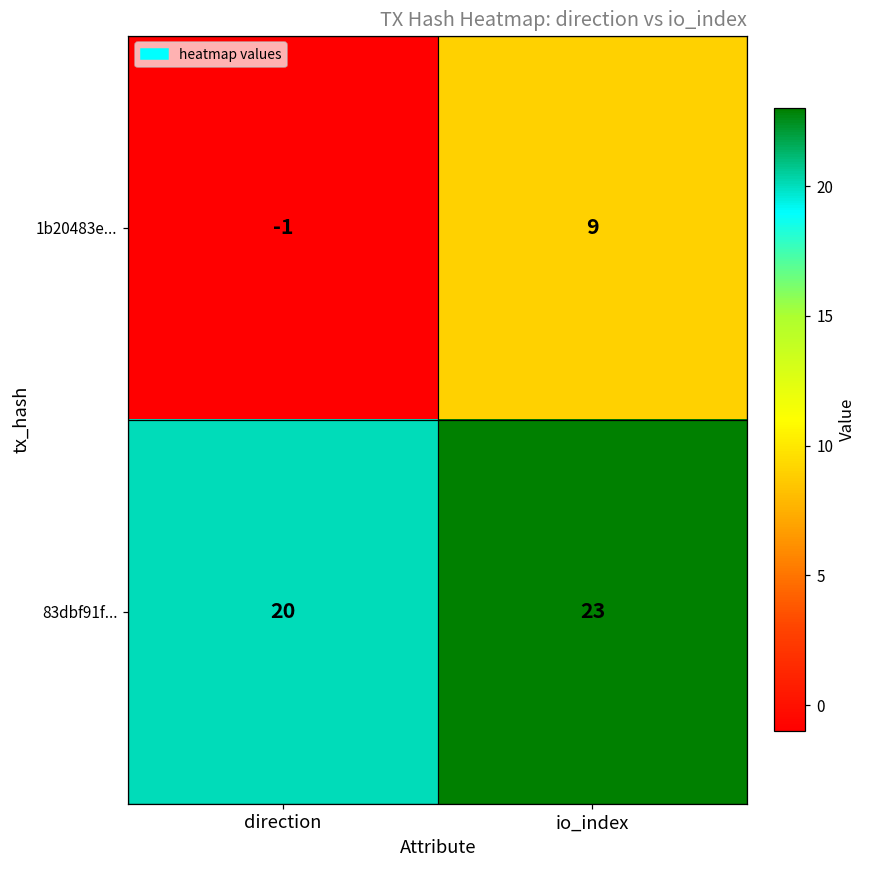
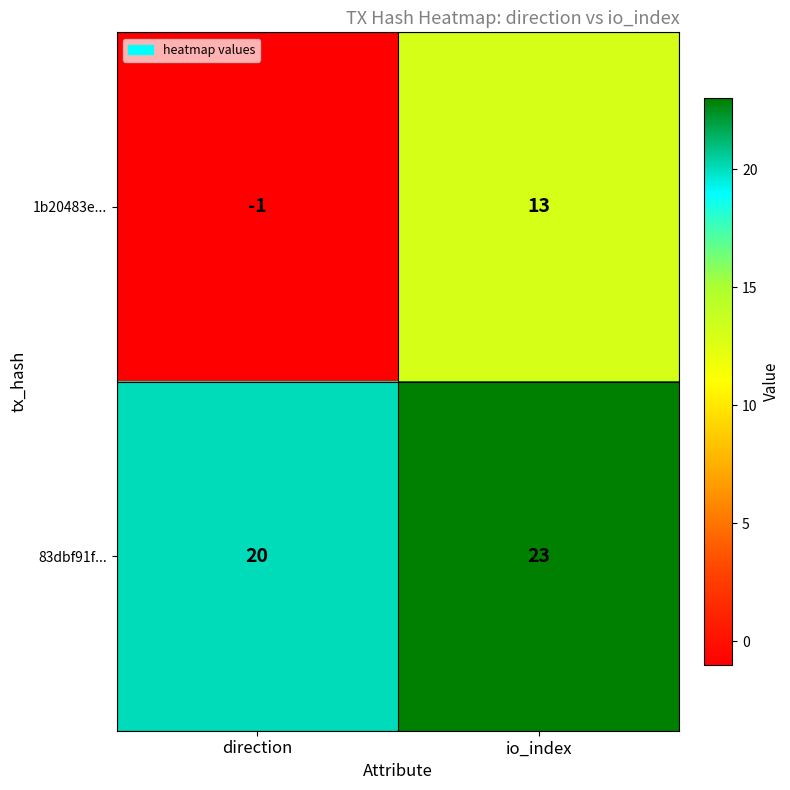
1b20483e..., io_index: 9 -> 13
